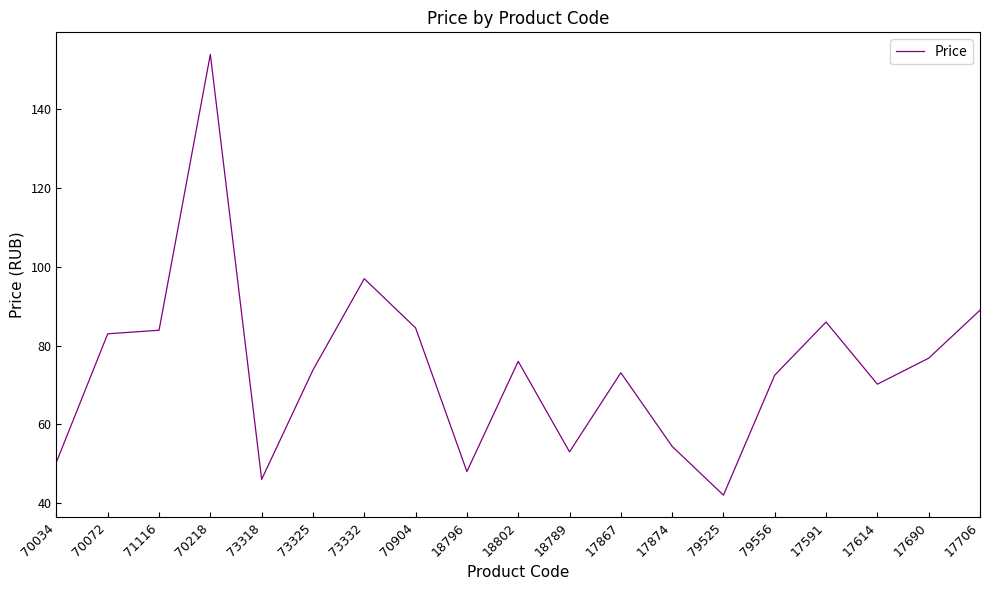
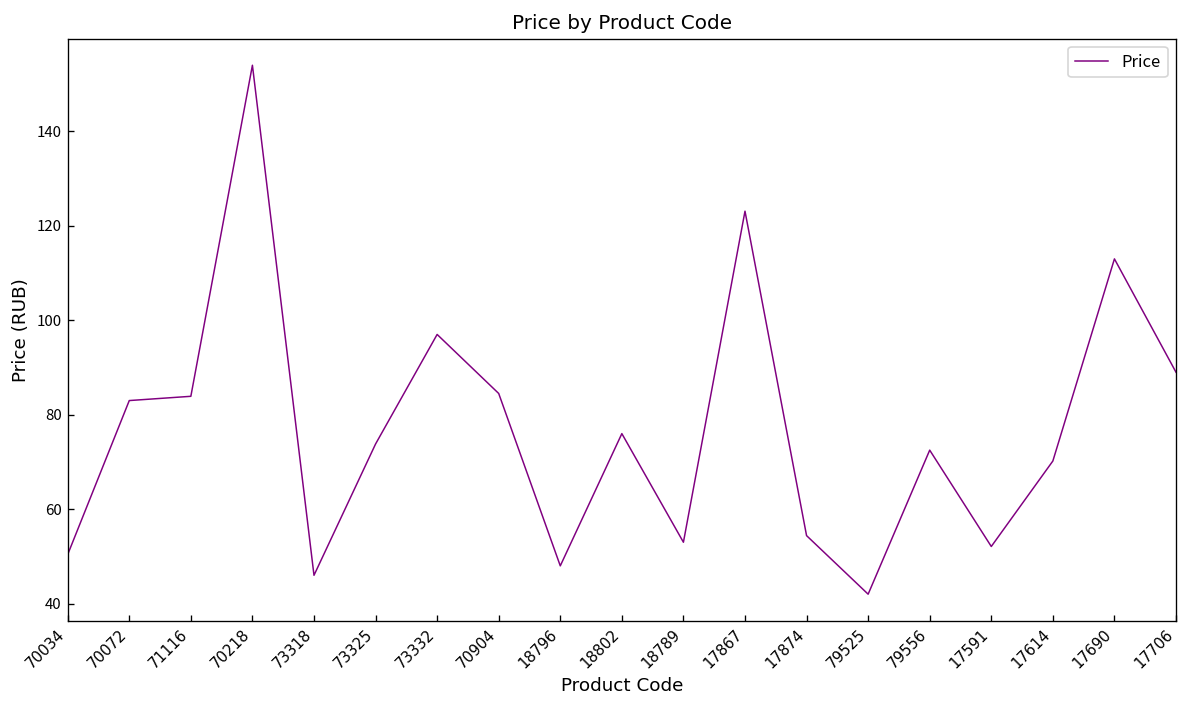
17867: 73 -> 123
17591: 86 -> 52
17690: 77 -> 113
